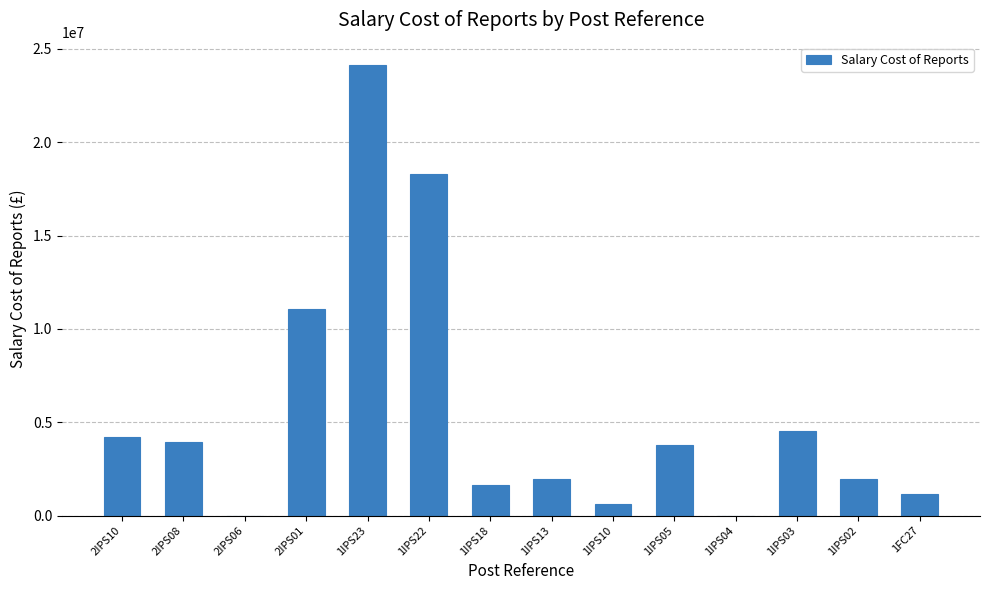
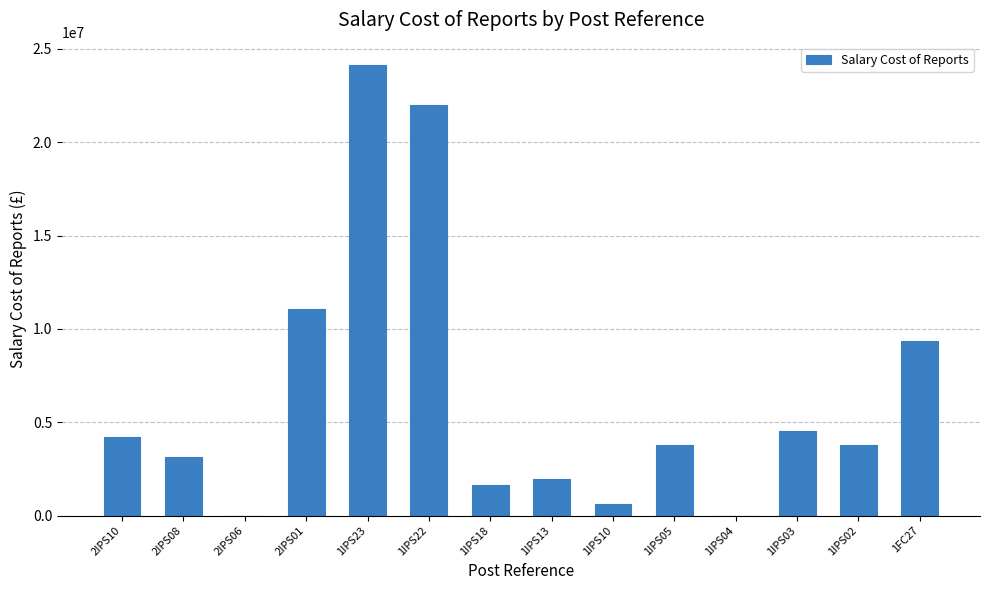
2IPS08: 3900000 -> 3100000
1IPS22: 18300000 -> 22000000
1IPS02: 2000000 -> 3800000
1FC27: 1200000 -> 9300000
